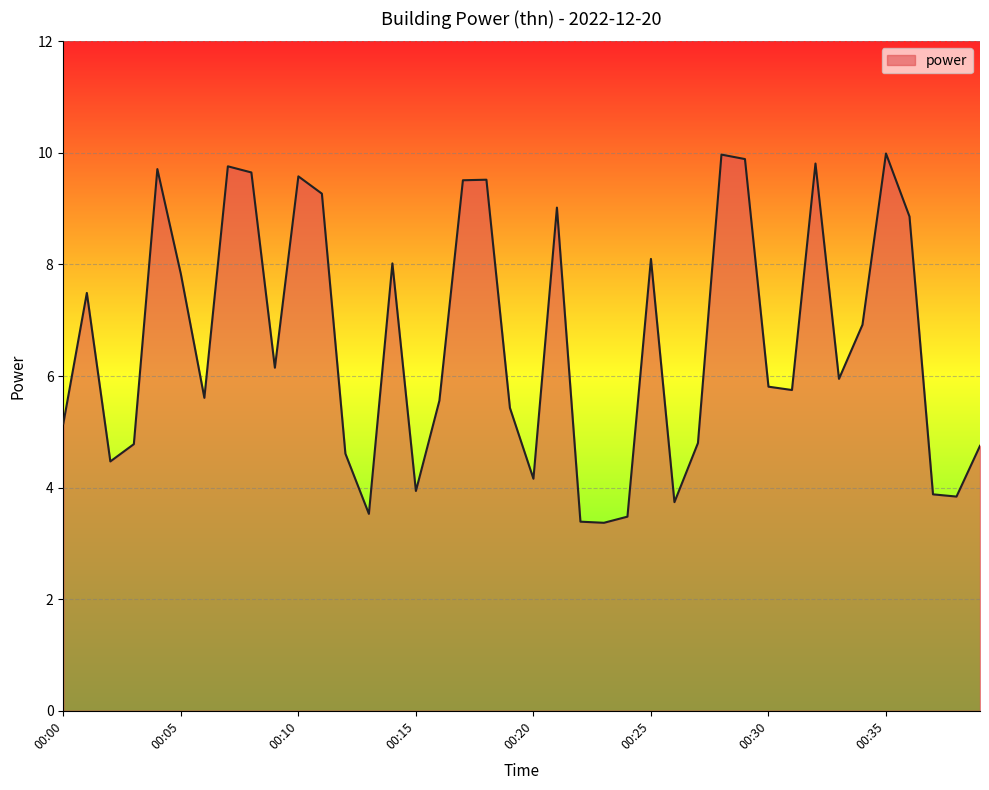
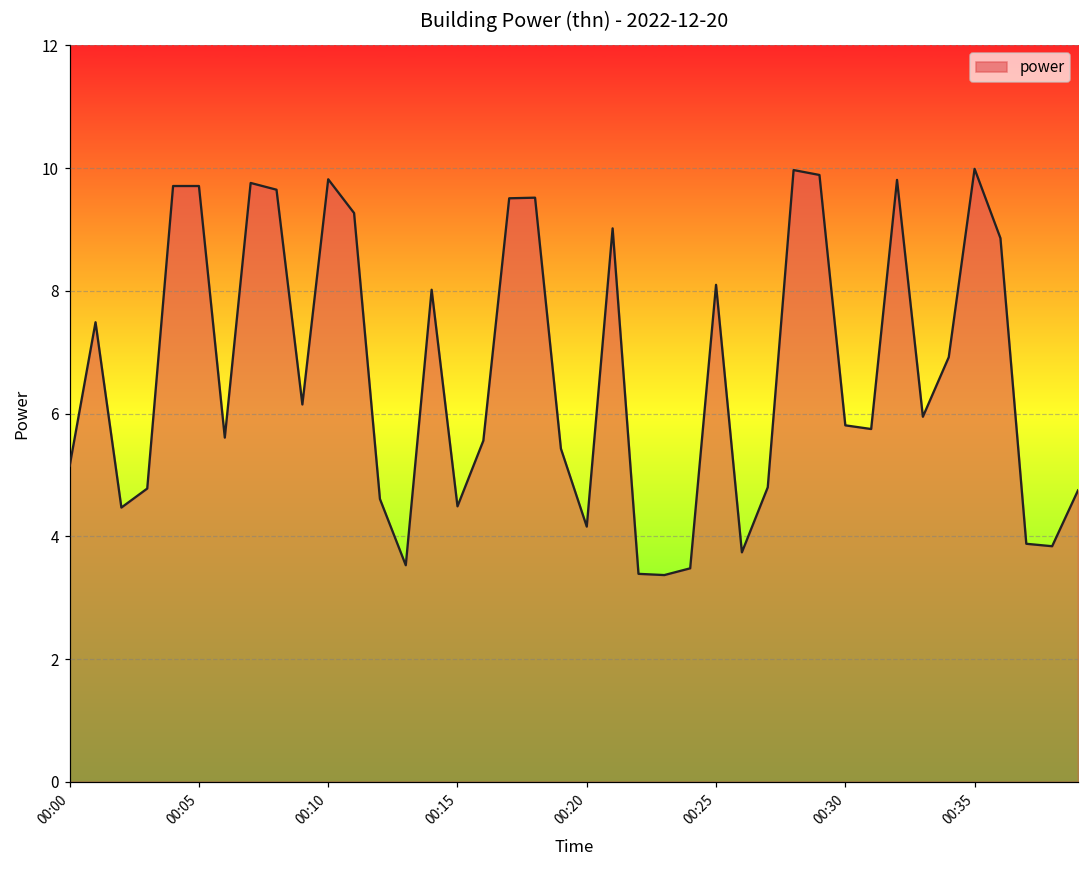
00:05: 7.8 -> 9.7
00:10: 9.6 -> 9.8
00:15: 3.9 -> 4.5
